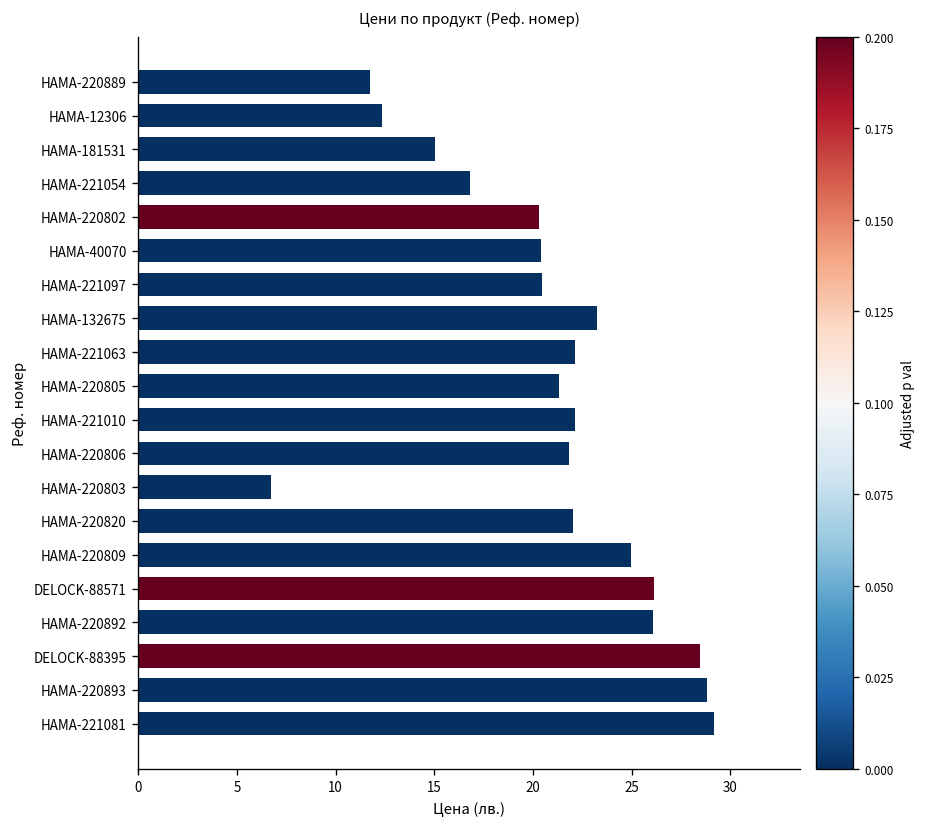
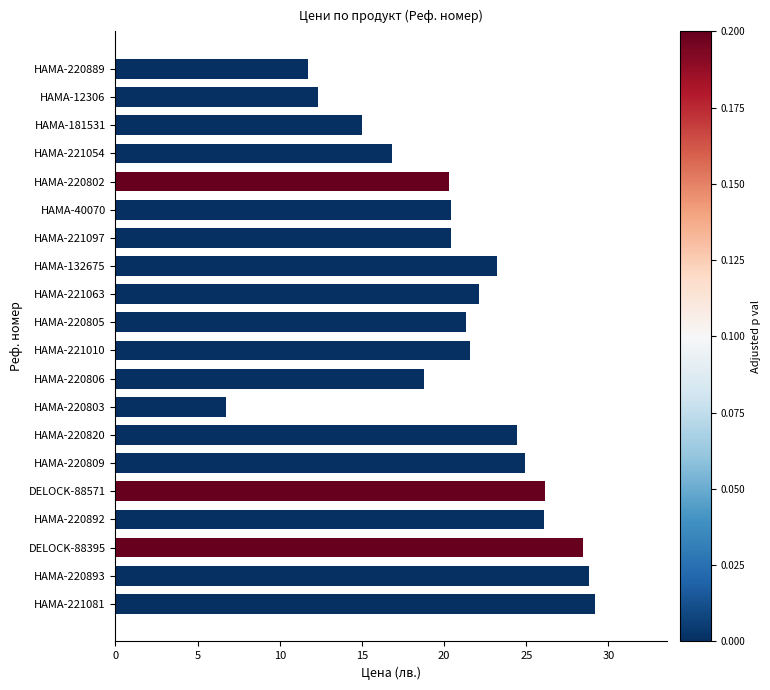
HAMA-221010: 22.1 -> 21.6
HAMA-220806: 21.8 -> 18.8
HAMA-220820: 22.0 -> 24.4
